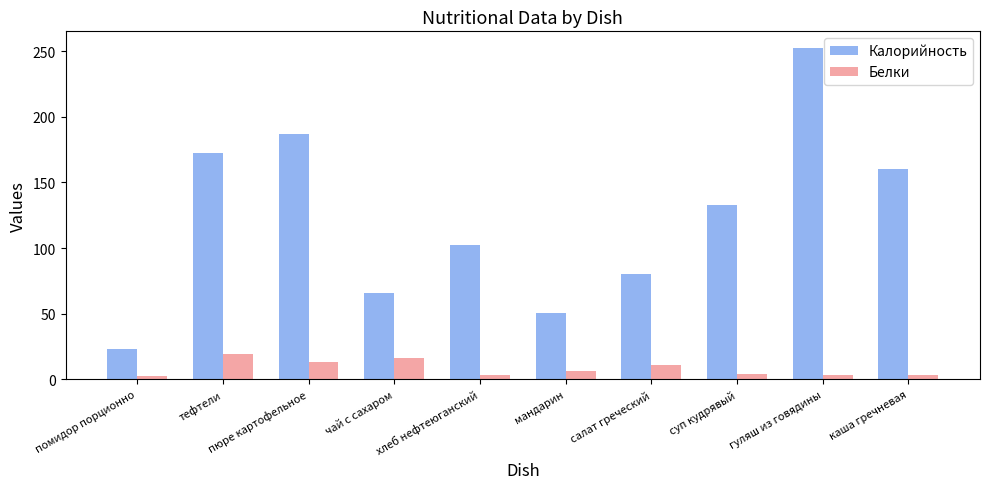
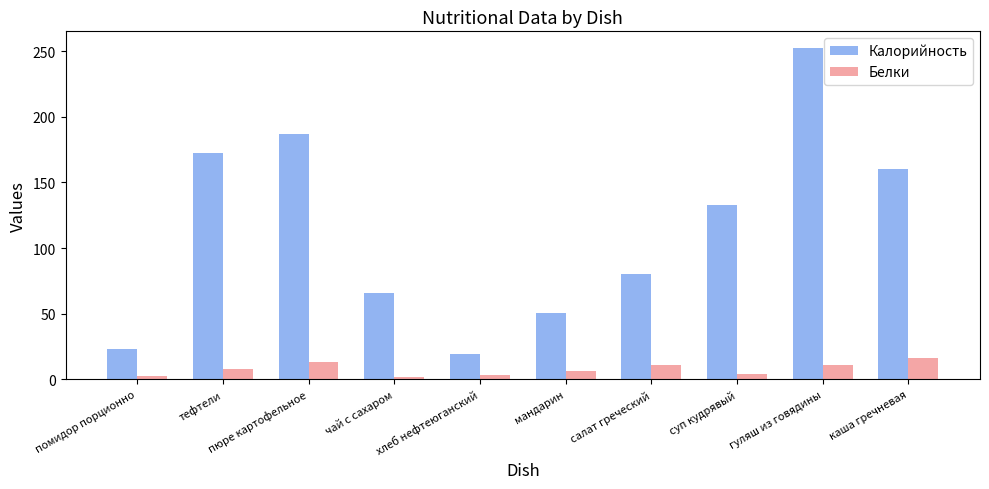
Белки, тефтели: 19 -> 8
Белки, чай с сахаром: 17 -> 2
Калорийность, хлеб нефтеюганский: 102 -> 19
Белки, гуляш из говядины: 3 -> 11
Белки, каша гречневая: 3 -> 17
